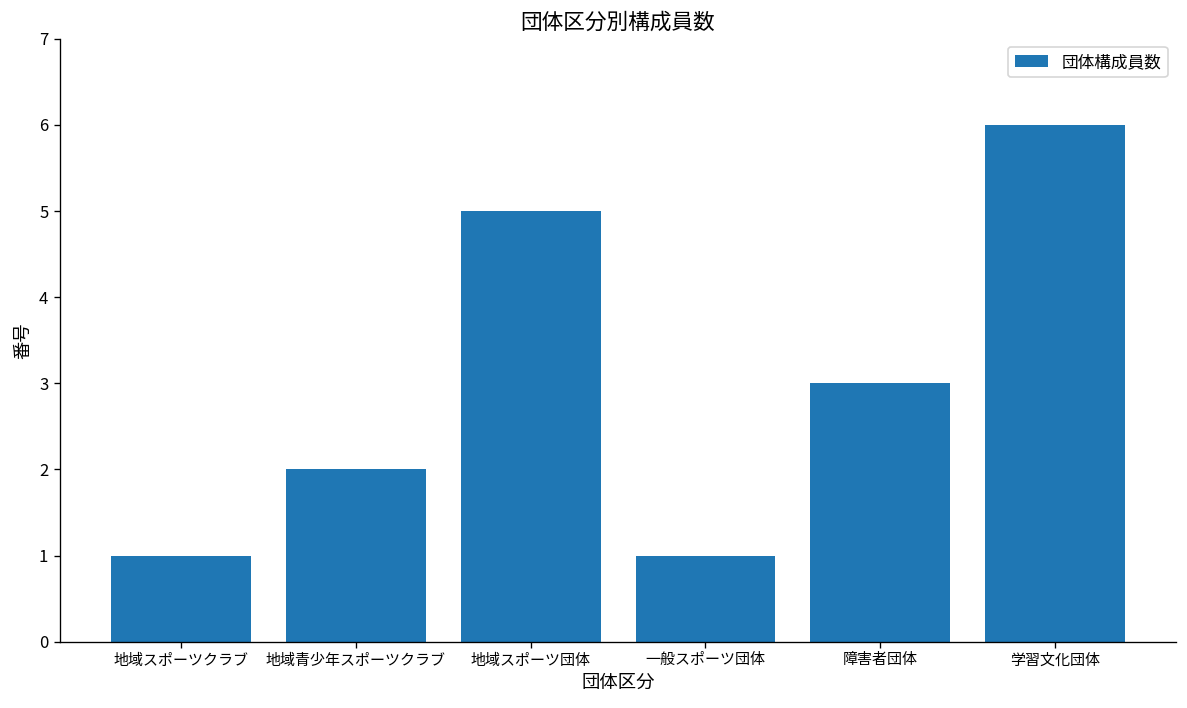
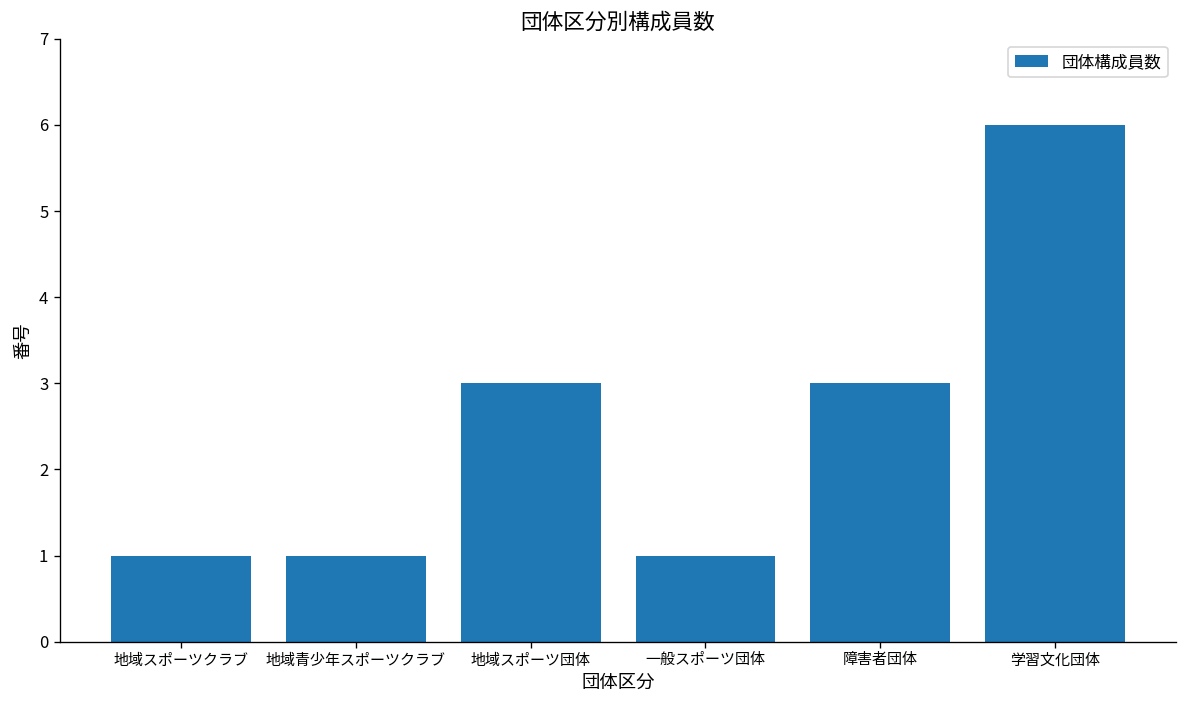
地域青少年スポーツクラブ: 2 -> 1
地域スポーツ団体: 5 -> 3
